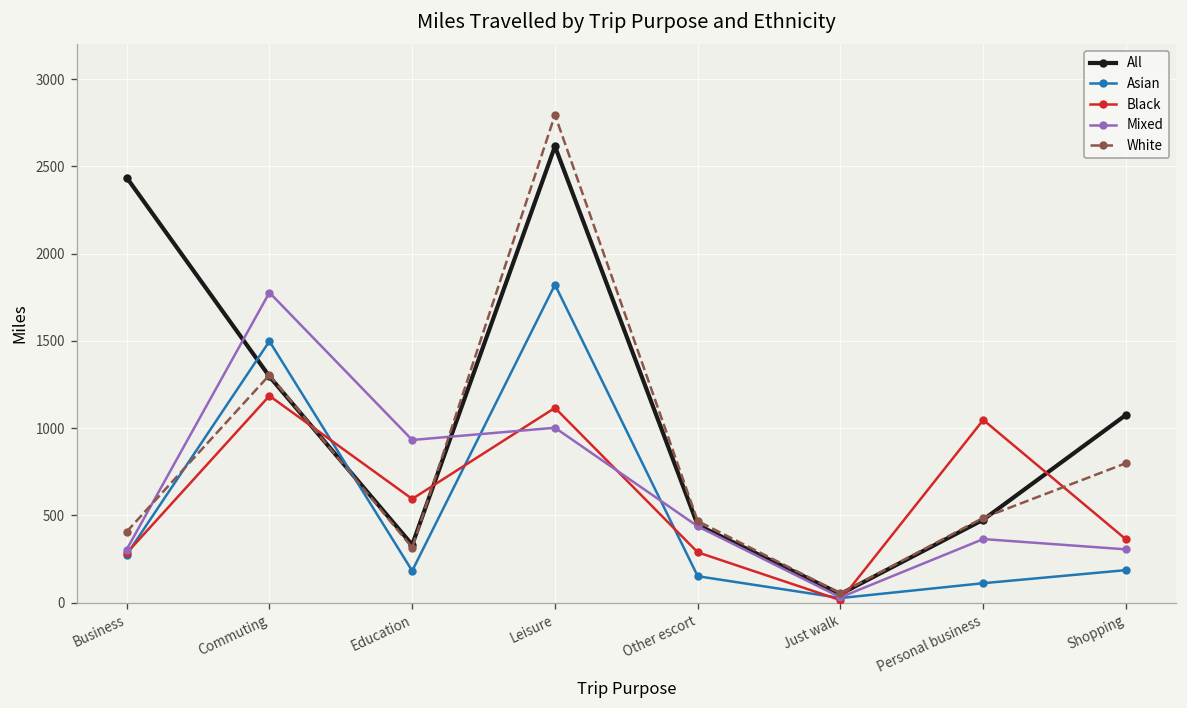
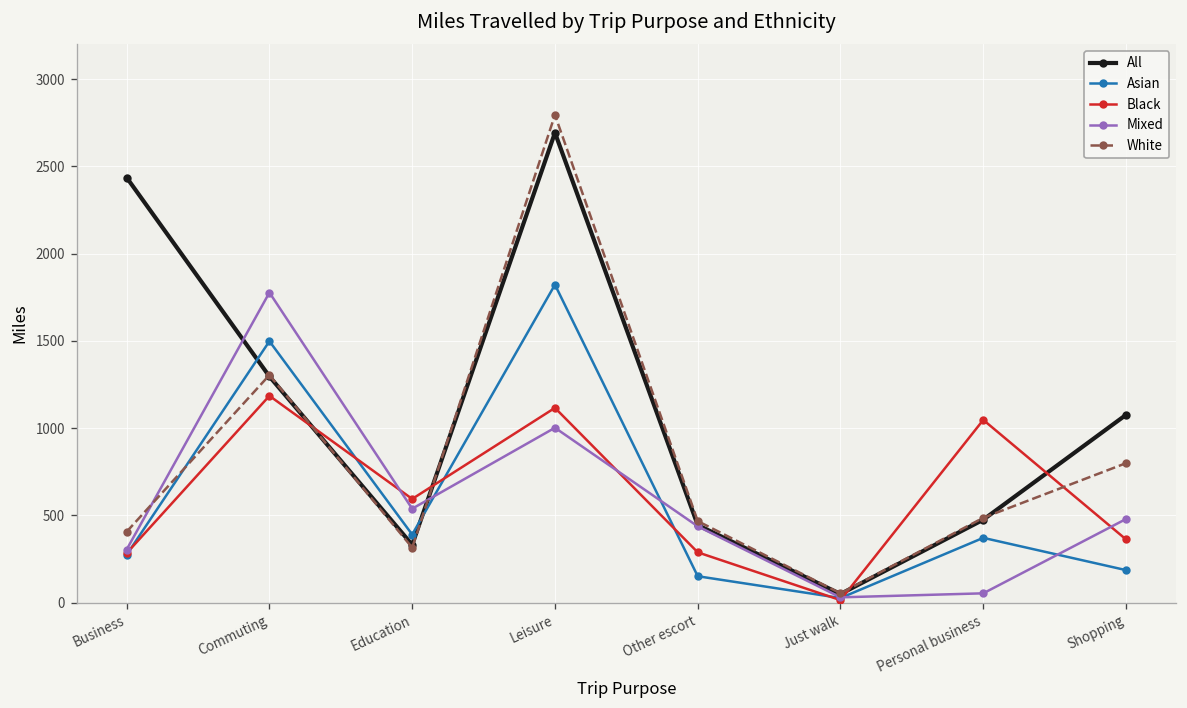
Asian, Education: 180 -> 390
Mixed, Education: 930 -> 540
All, Leisure: 2620 -> 2690
Asian, Personal business: 110 -> 370
Mixed, Personal business: 360 -> 50
Mixed, Shopping: 310 -> 480
